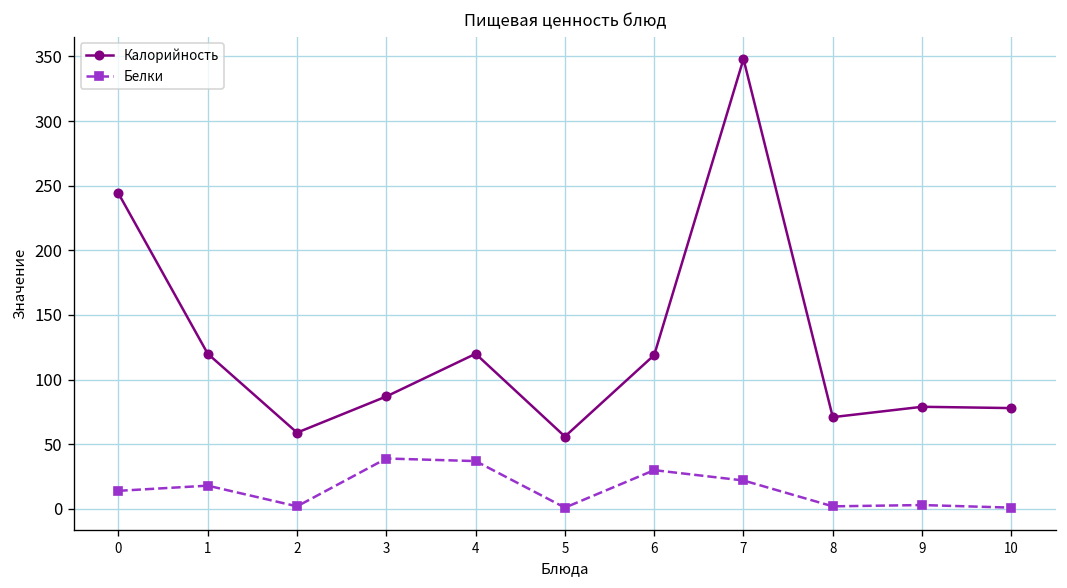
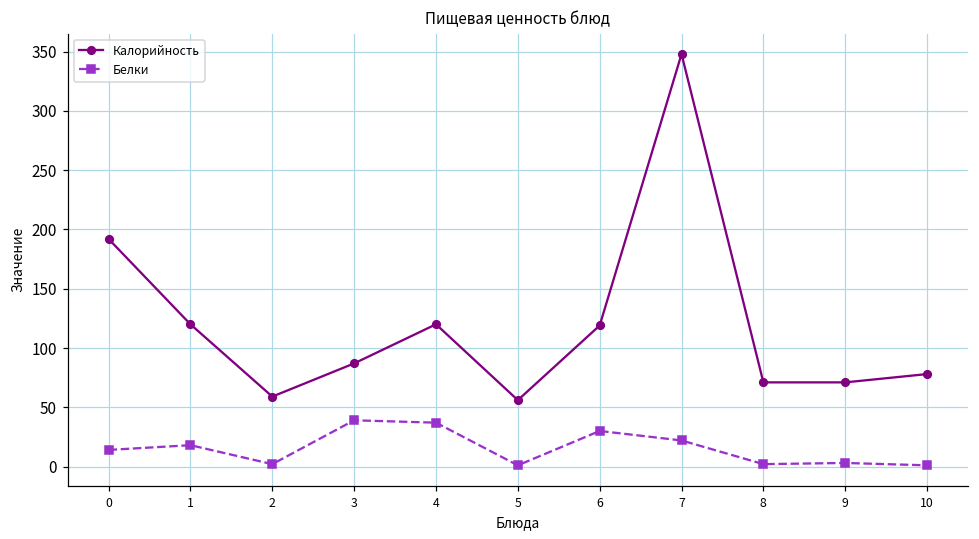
Калорийность, 0: 244 -> 192
Калорийность, 9: 79 -> 71
